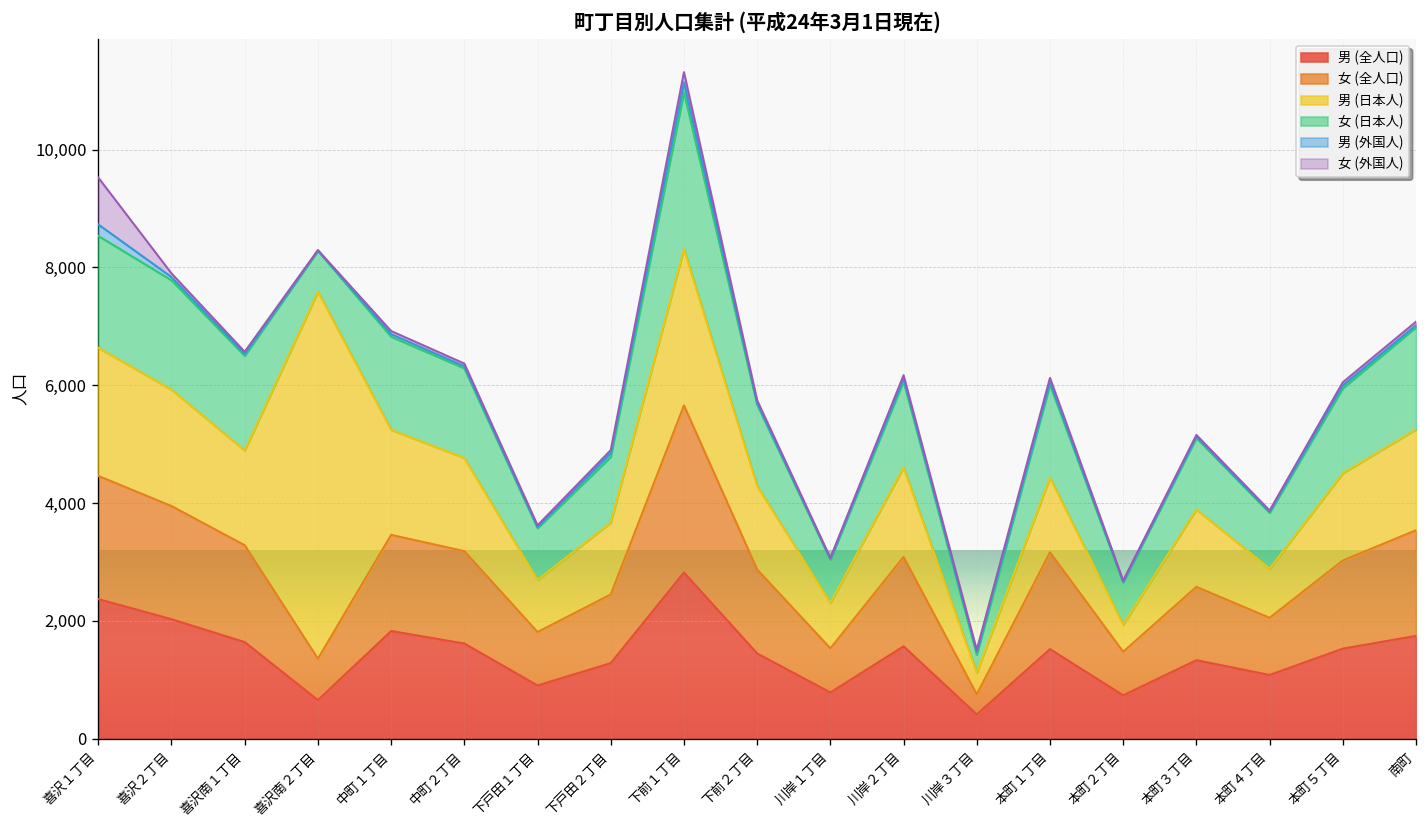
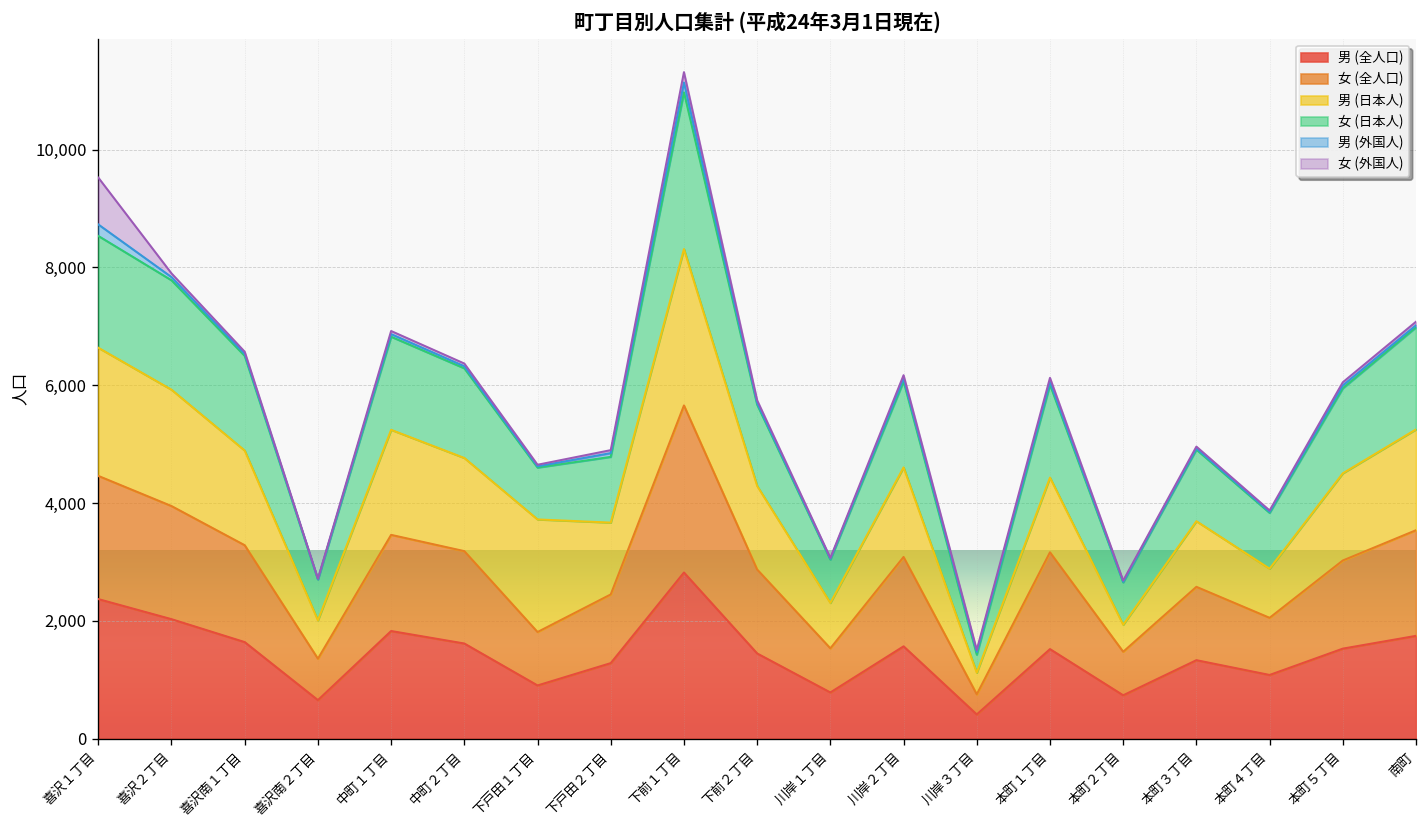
男 (日本人), 喜沢南２丁目: 6,200 -> 700
男 (日本人), 下戸田１丁目: 900 -> 1,900
男 (日本人), 本町３丁目: 1,300 -> 1,100
